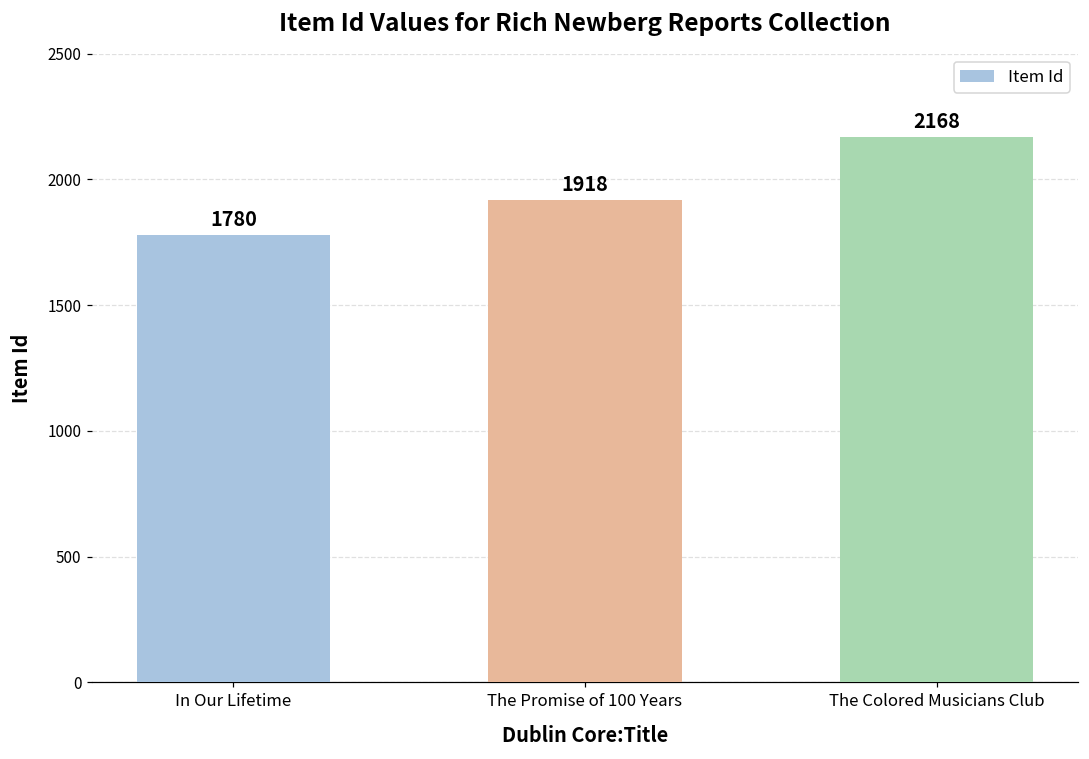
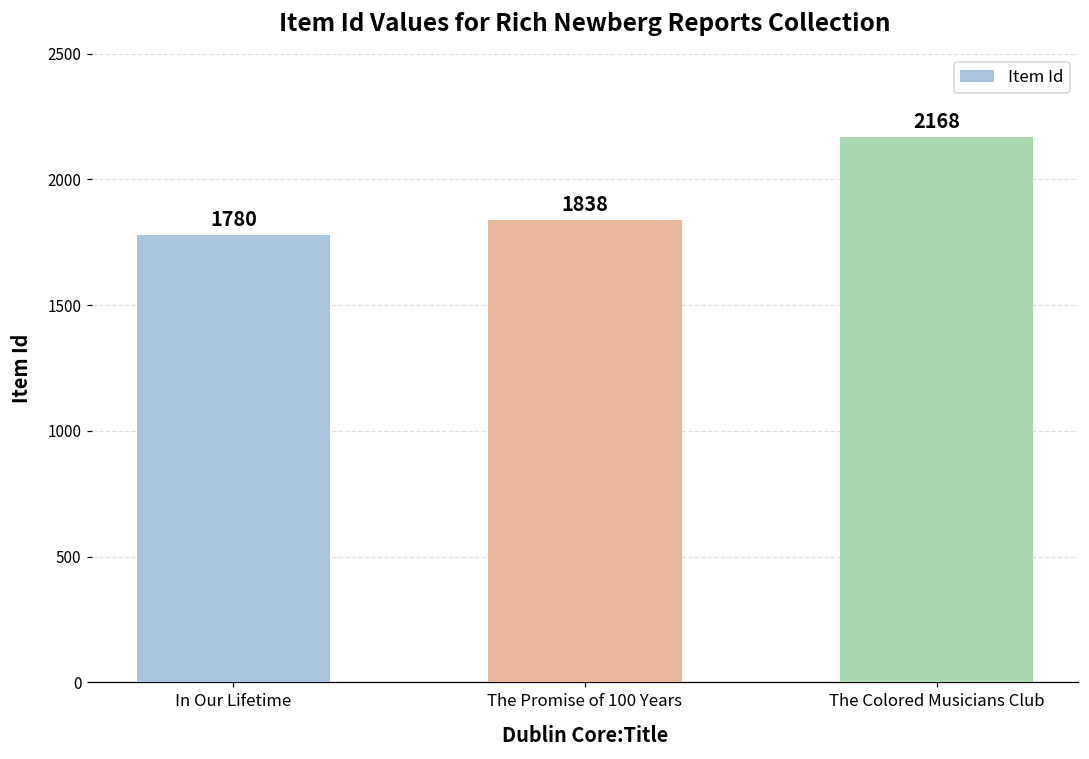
The Promise of 100 Years: 1918 -> 1838
